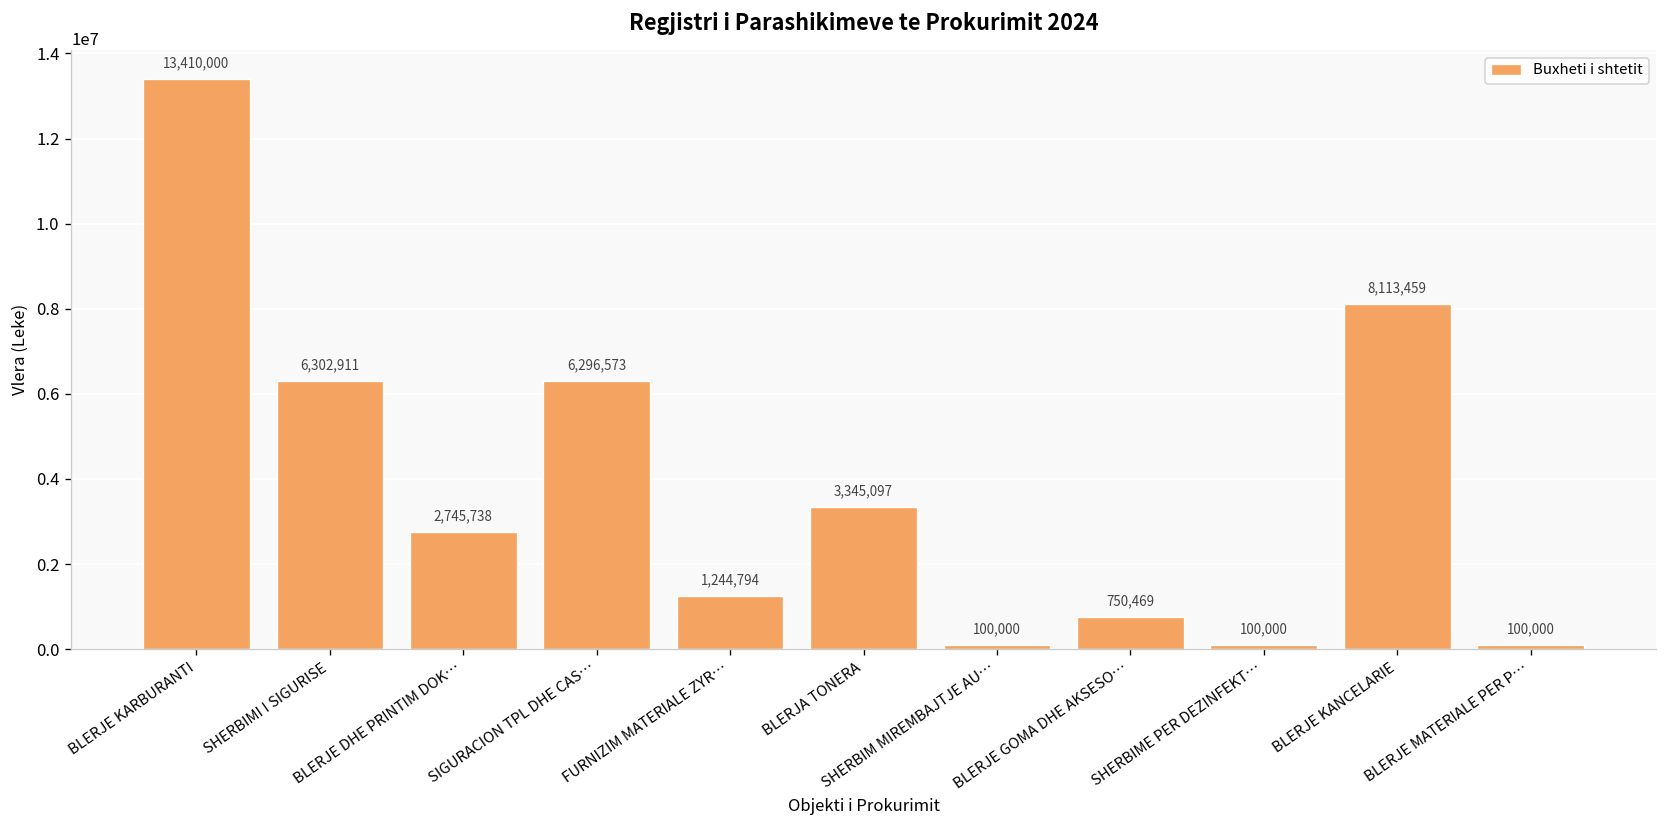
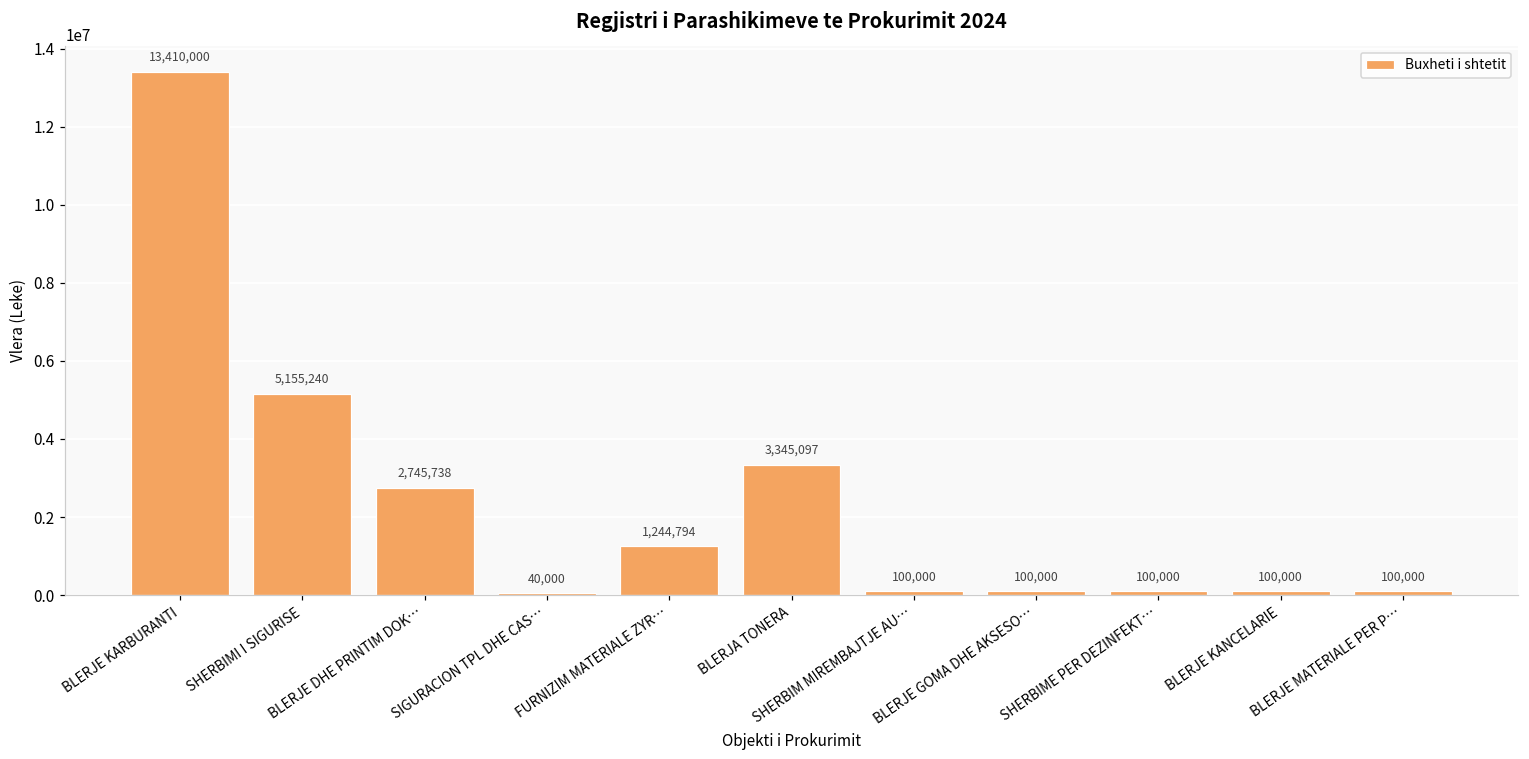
SHERBIMI I SIGURISE: 6,302,911 -> 5,155,240
SIGURACION TPL DHE CAS…: 6,296,573 -> 40,000
BLERJE GOMA DHE AKSESO…: 750,469 -> 100,000
BLERJE KANCELARIE: 8,113,459 -> 100,000
